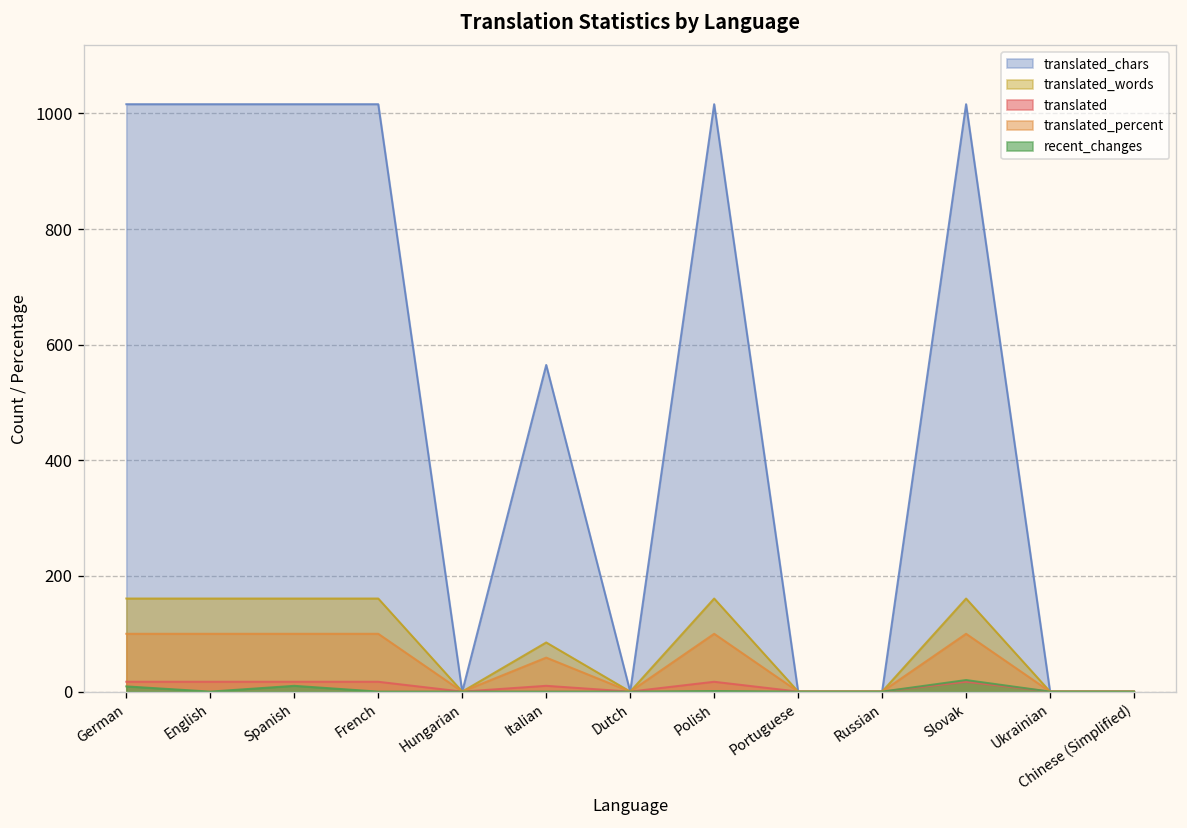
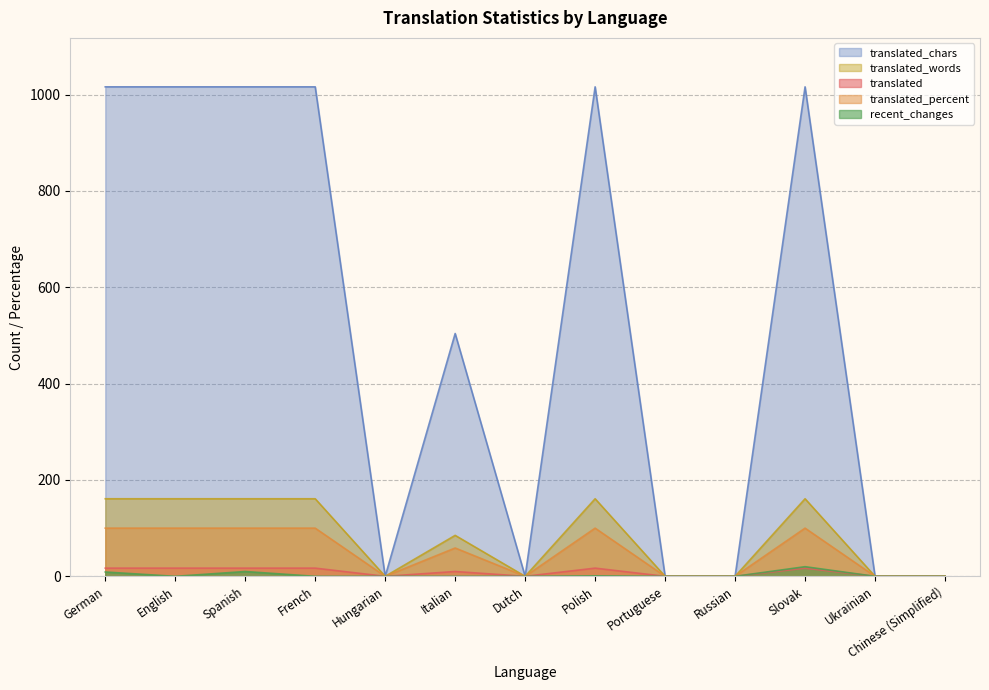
translated_chars, Italian: 570 -> 500
